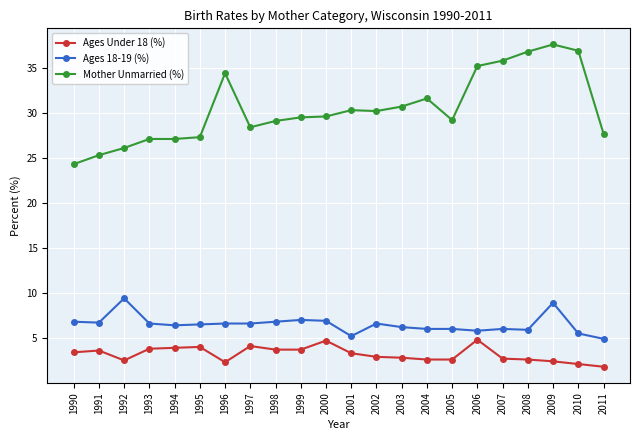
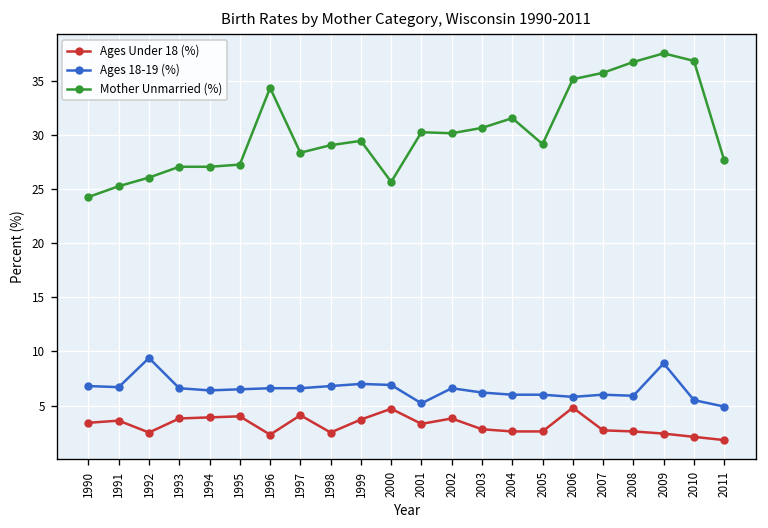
Ages Under 18 (%), 1998: 4 -> 3
Mother Unmarried (%), 2000: 30 -> 26
Ages Under 18 (%), 2002: 3 -> 4
